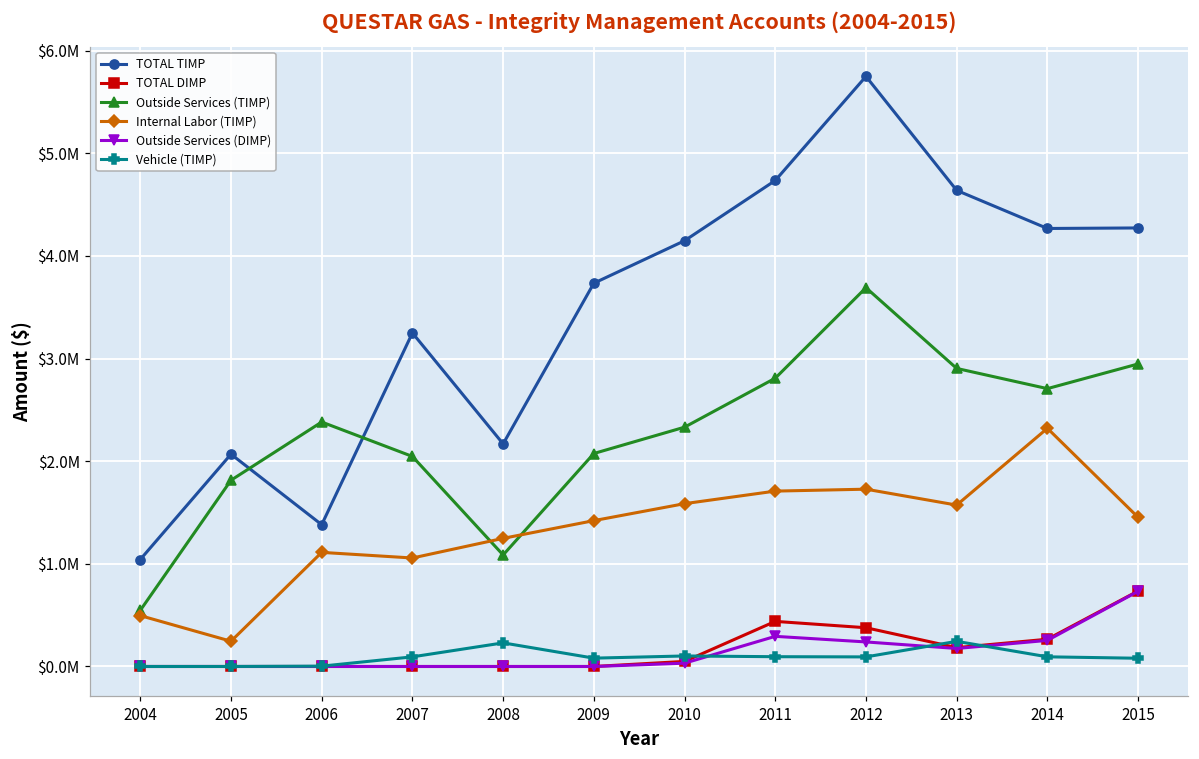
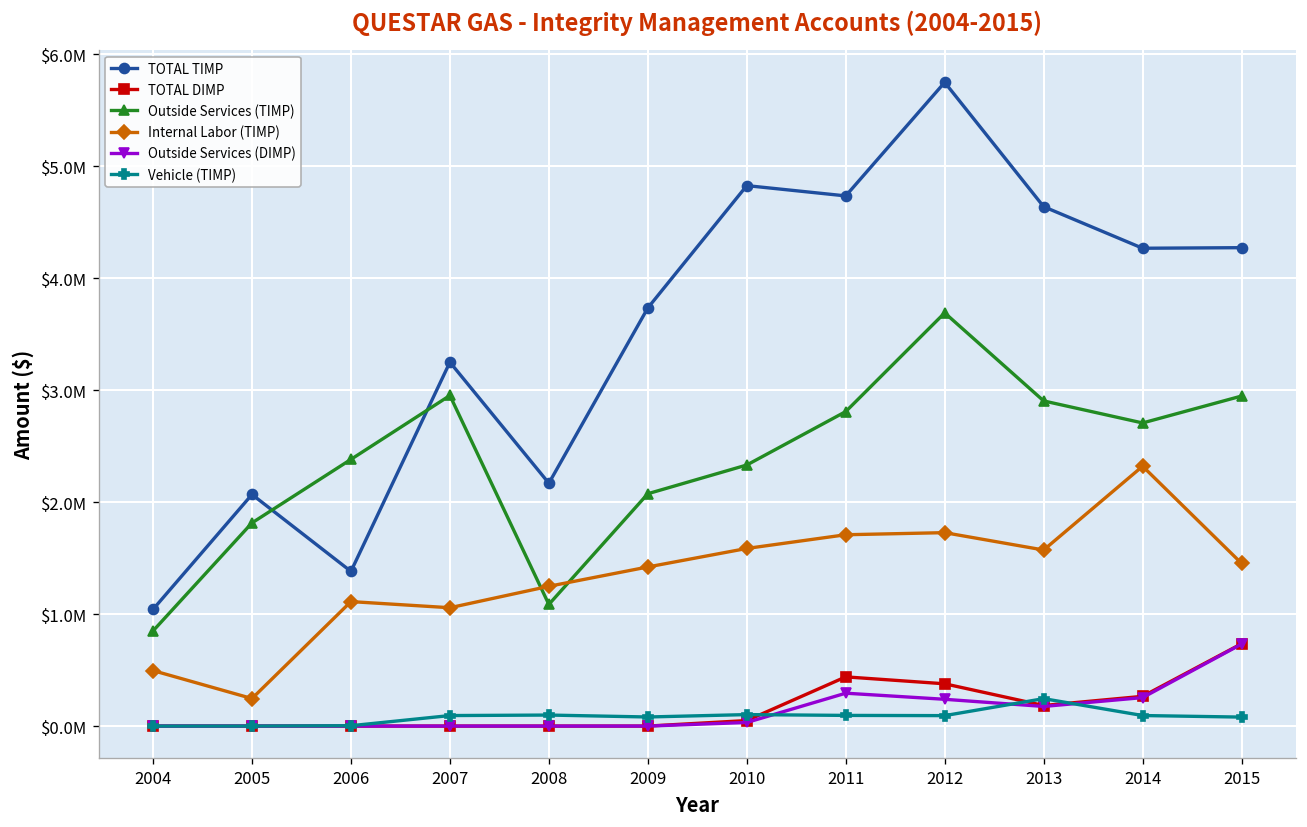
Outside Services (TIMP), 2004: $500000 -> $900000
Outside Services (TIMP), 2007: $2000000 -> $3000000
Vehicle (TIMP), 2008: $200000 -> $100000
TOTAL TIMP, 2010: $4100000 -> $4800000
